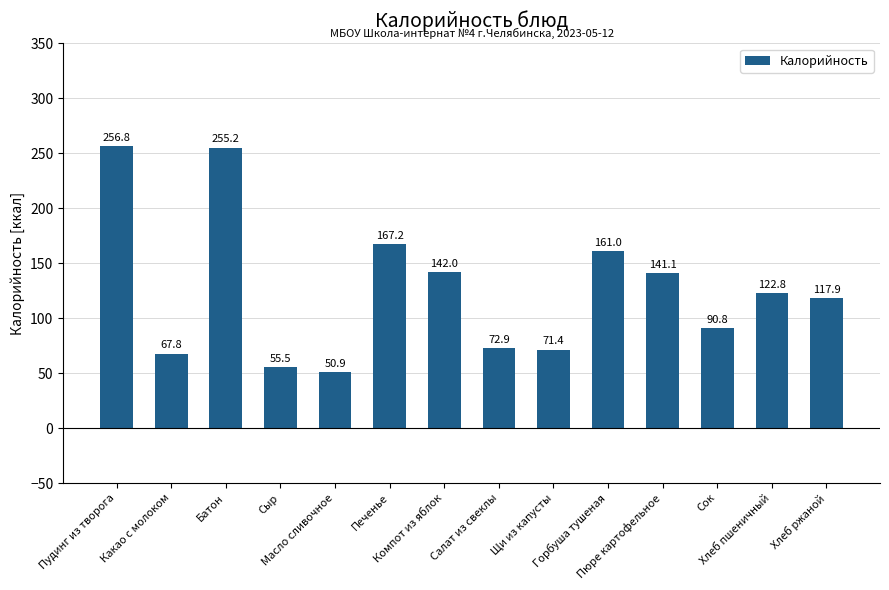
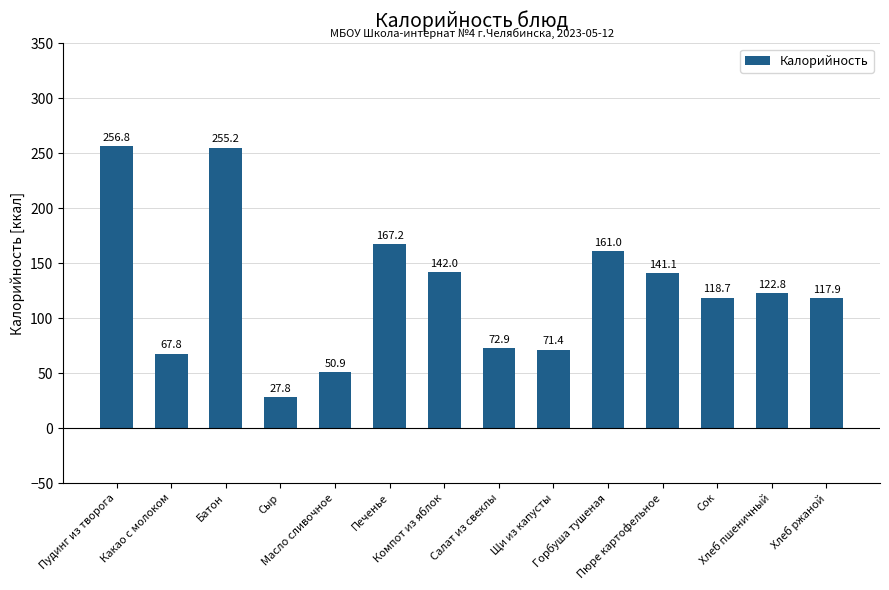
Сыр: 55.5 -> 27.8
Сок: 90.8 -> 118.7
